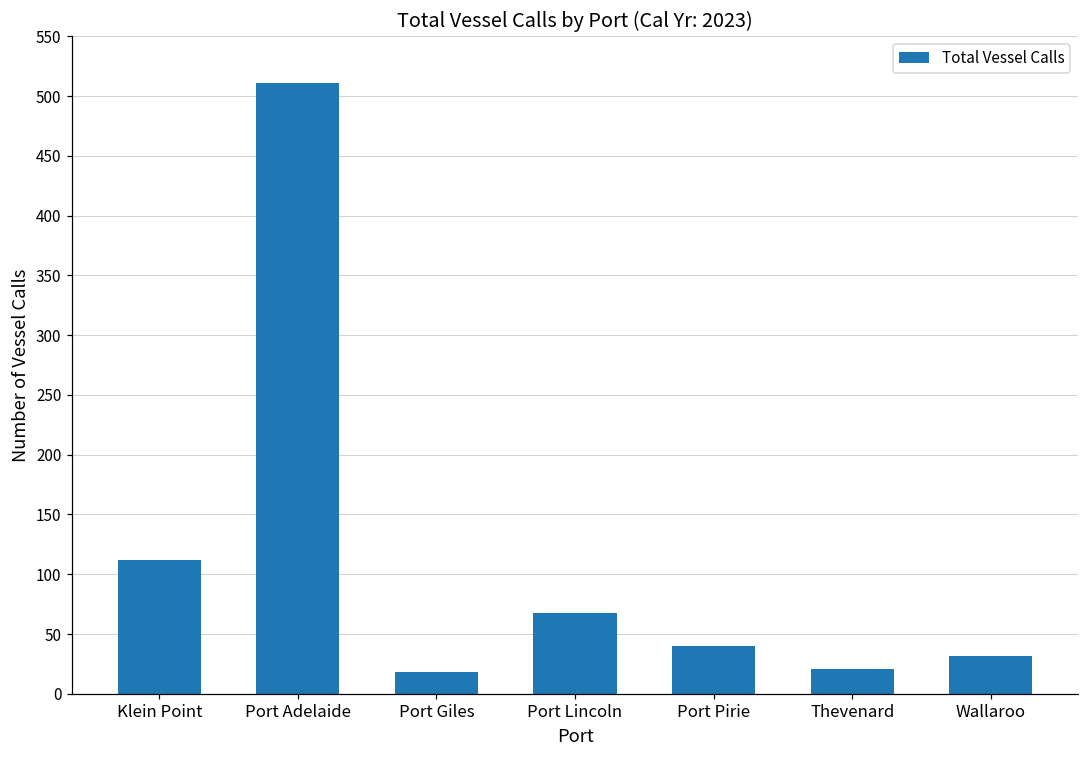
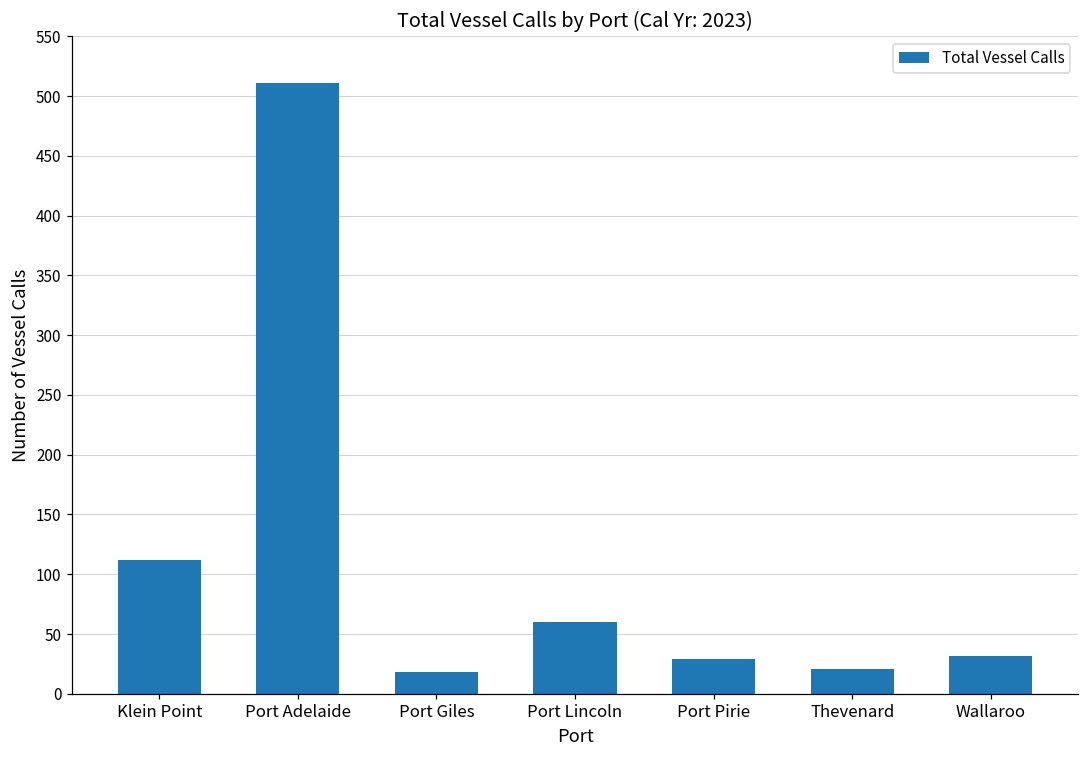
Port Lincoln: 68 -> 60
Port Pirie: 40 -> 29
